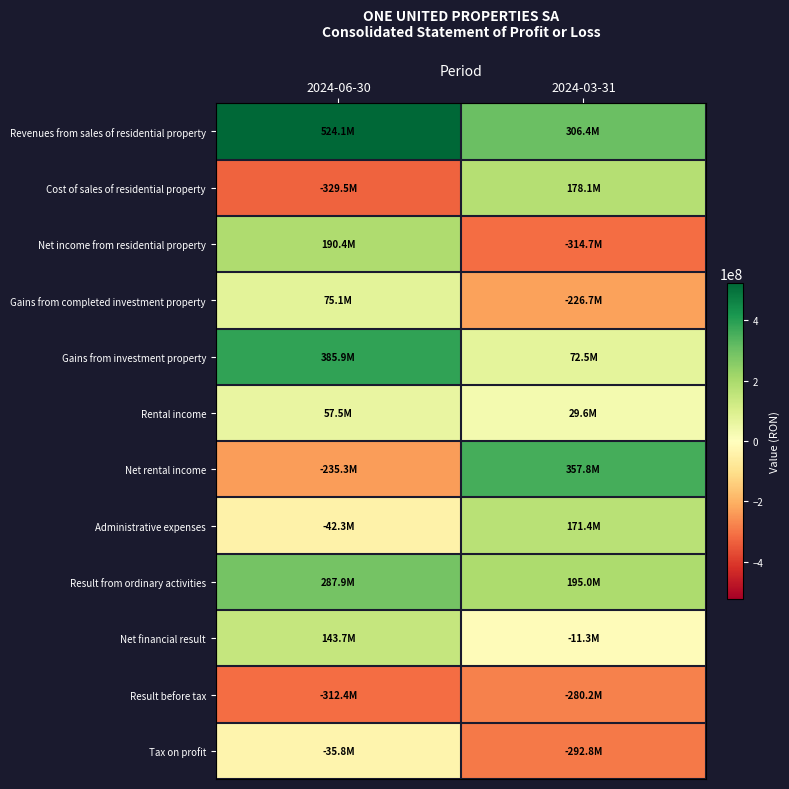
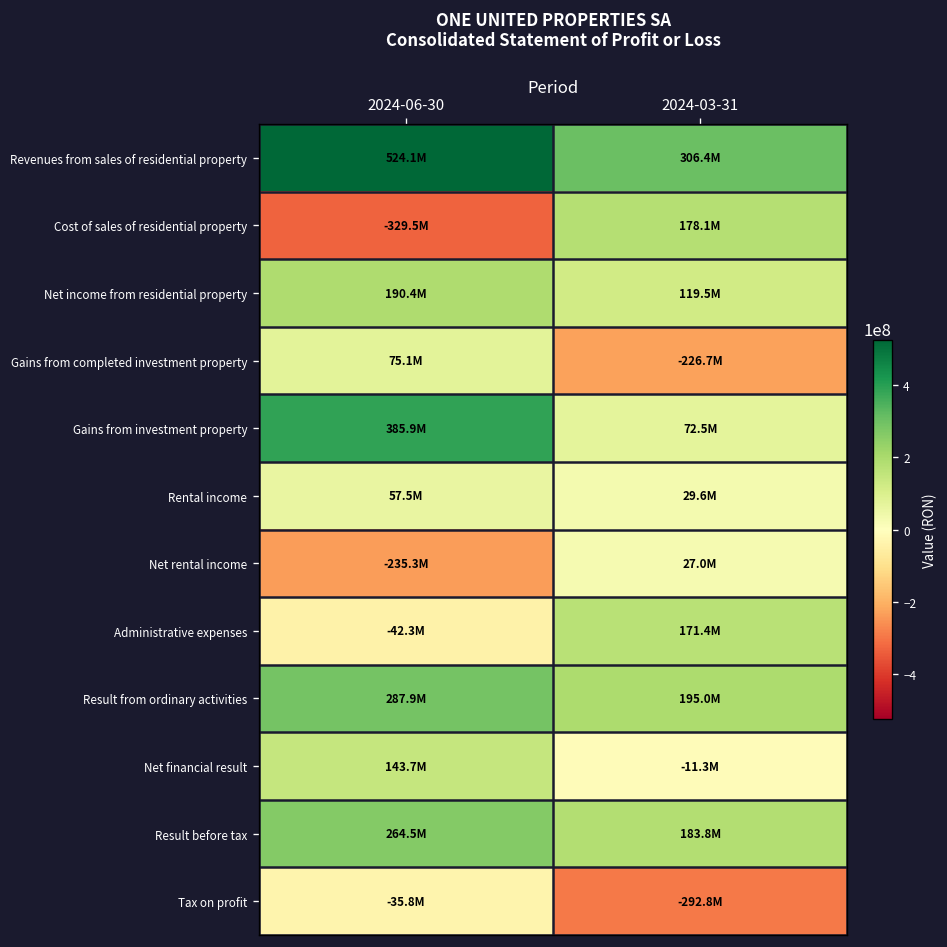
Net income from residential property, 2024-03-31: -314.7M -> 119.5M
Net rental income, 2024-03-31: 357.8M -> 27.0M
Result before tax, 2024-06-30: -312.4M -> 264.5M
Result before tax, 2024-03-31: -280.2M -> 183.8M
